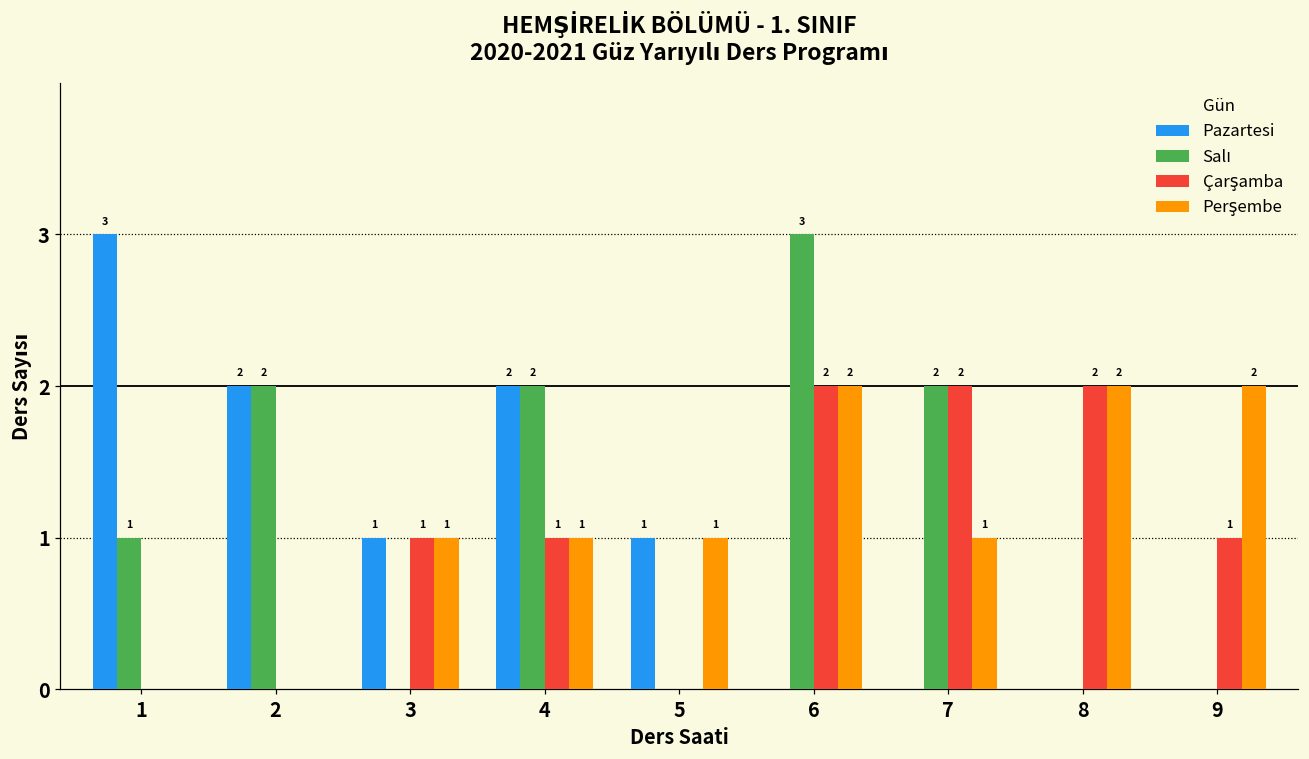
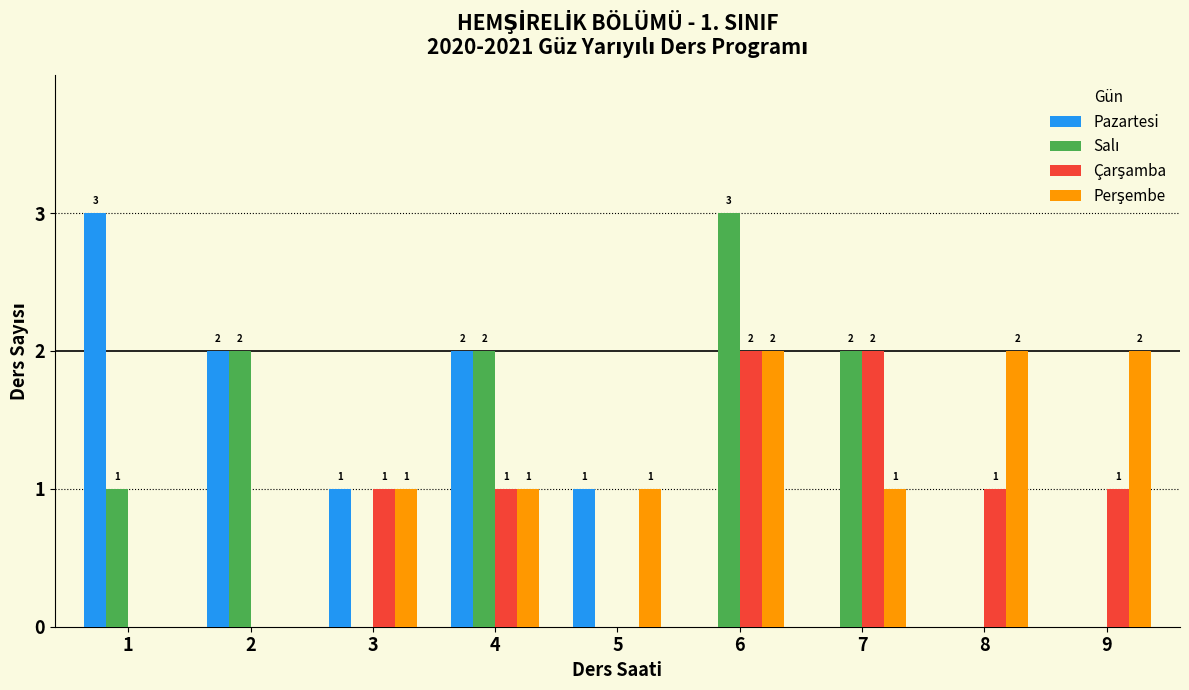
Çarşamba, 8: 2 -> 1
